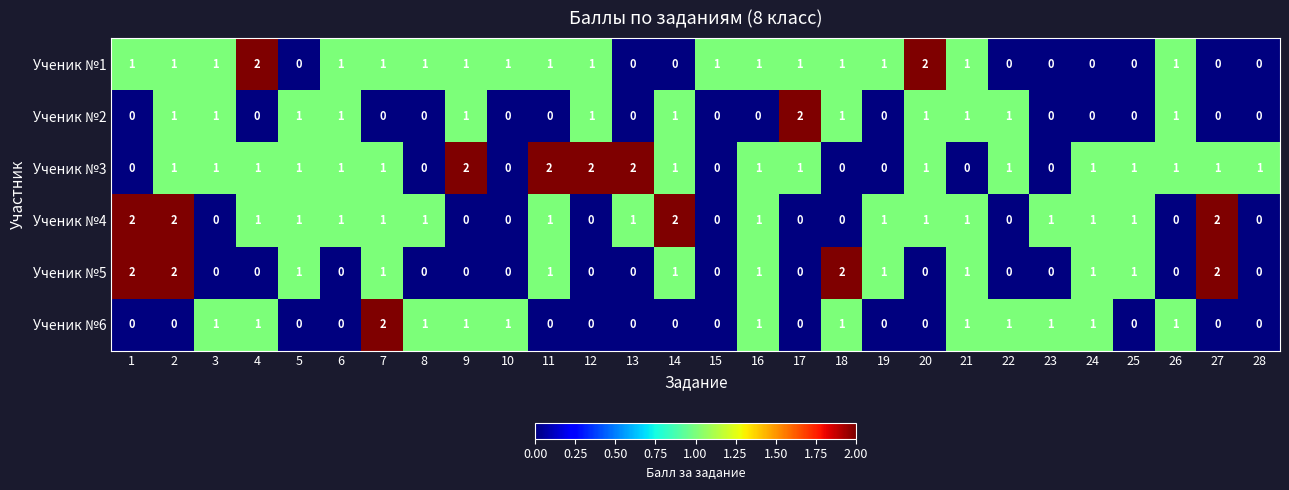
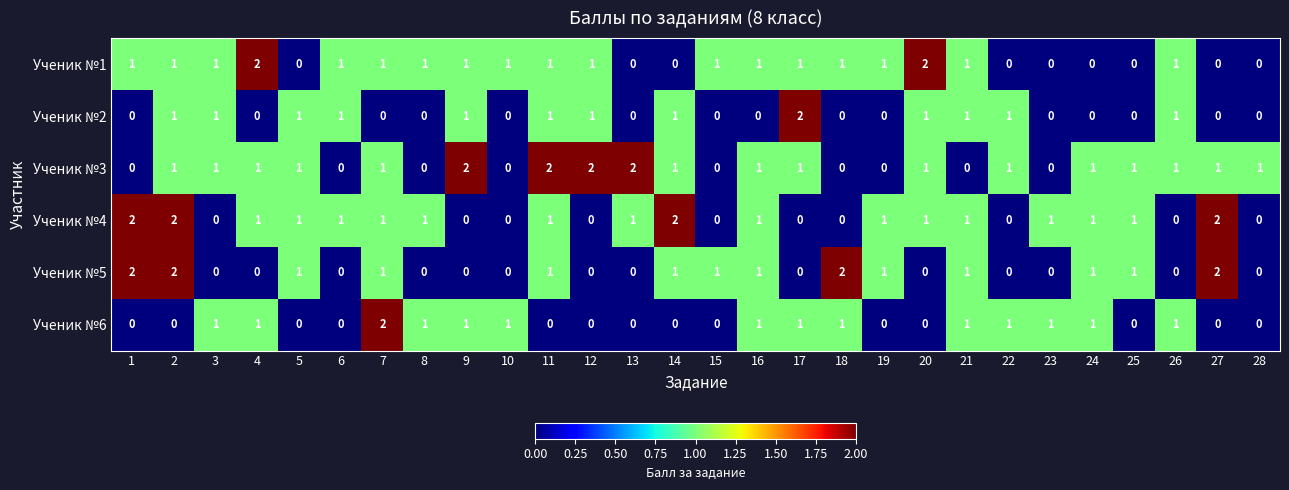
Ученик №2, 11: 0 -> 1
Ученик №2, 18: 1 -> 0
Ученик №3, 6: 1 -> 0
Ученик №5, 15: 0 -> 1
Ученик №6, 17: 0 -> 1
